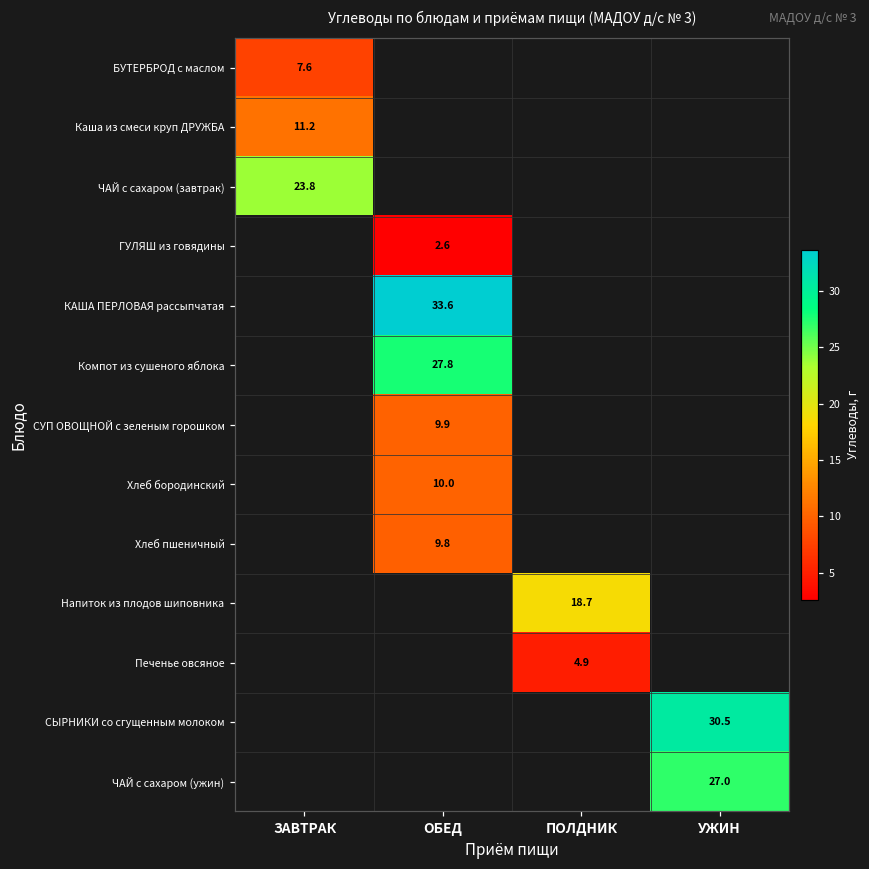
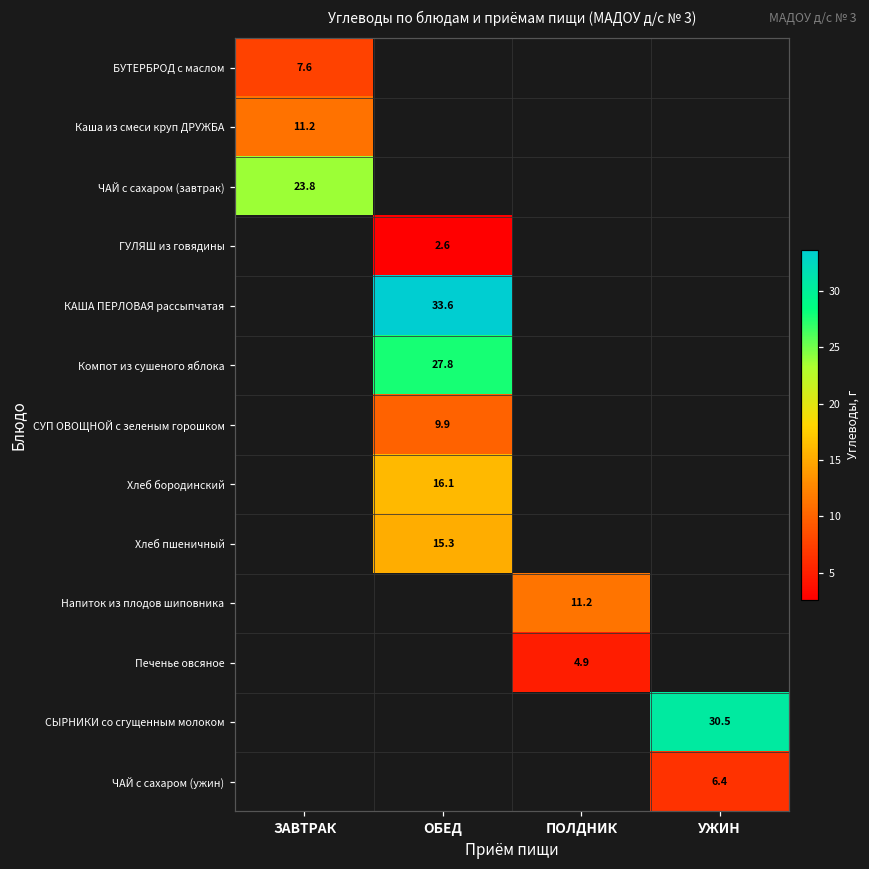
Хлеб бородинский, ОБЕД: 10.0 -> 16.1
Хлеб пшеничный, ОБЕД: 9.8 -> 15.3
Напиток из плодов шиповника, ПОЛДНИК: 18.7 -> 11.2
ЧАЙ с сахаром (ужин), УЖИН: 27.0 -> 6.4
